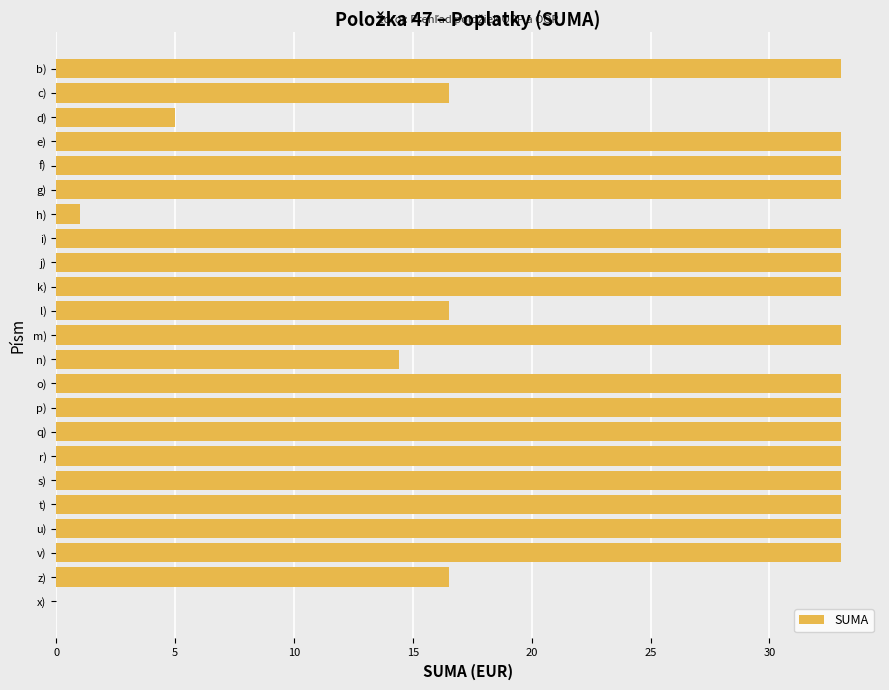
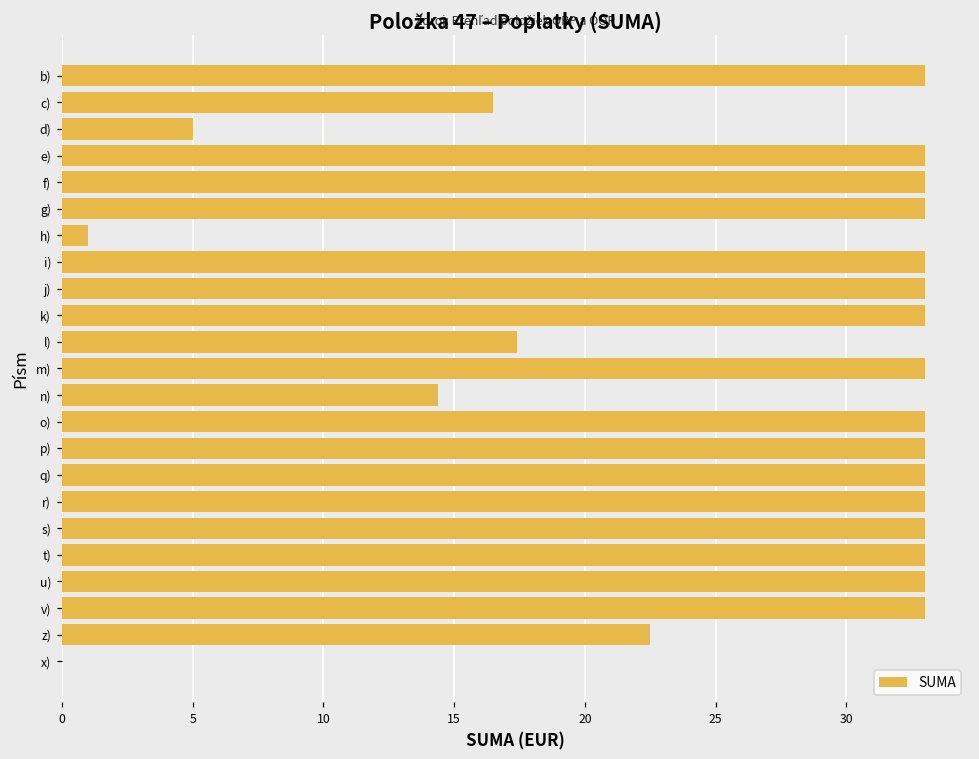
l): 16.5 -> 17.4
z): 16.5 -> 22.5
